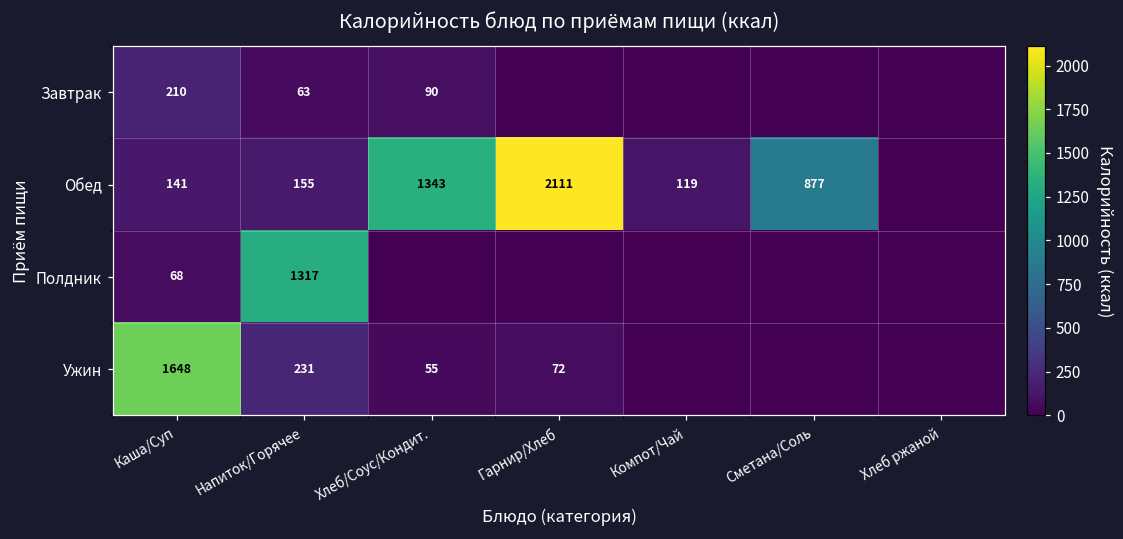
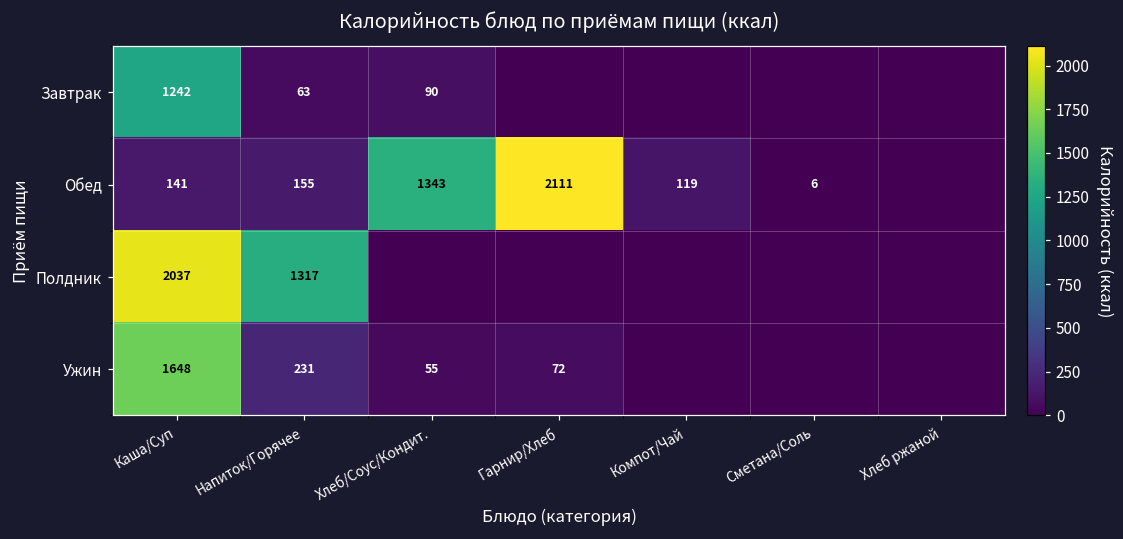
Завтрак, Каша/Суп: 210 -> 1242
Обед, Сметана/Соль: 877 -> 6
Полдник, Каша/Суп: 68 -> 2037
